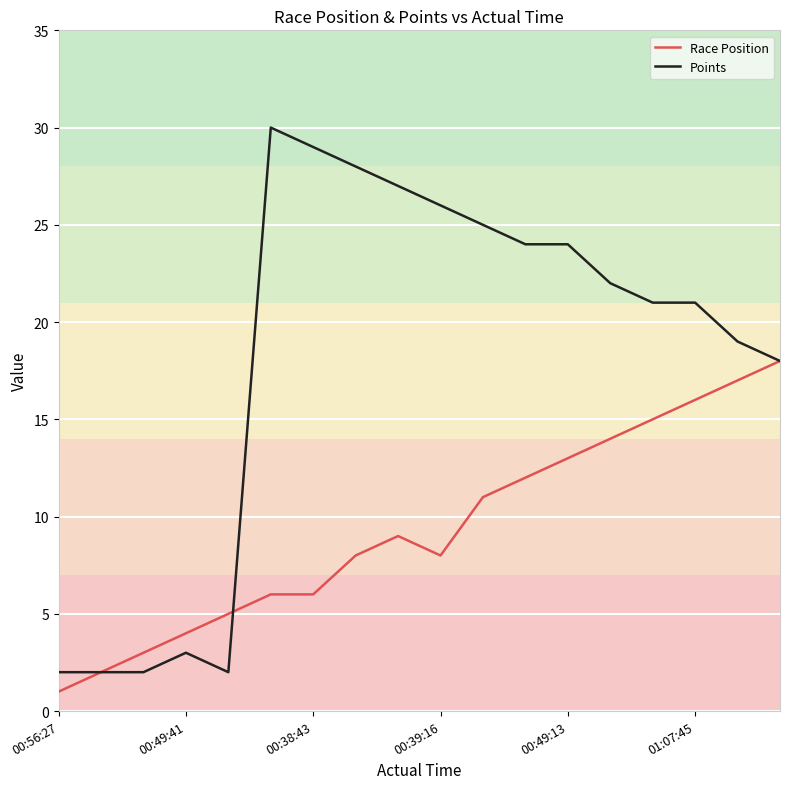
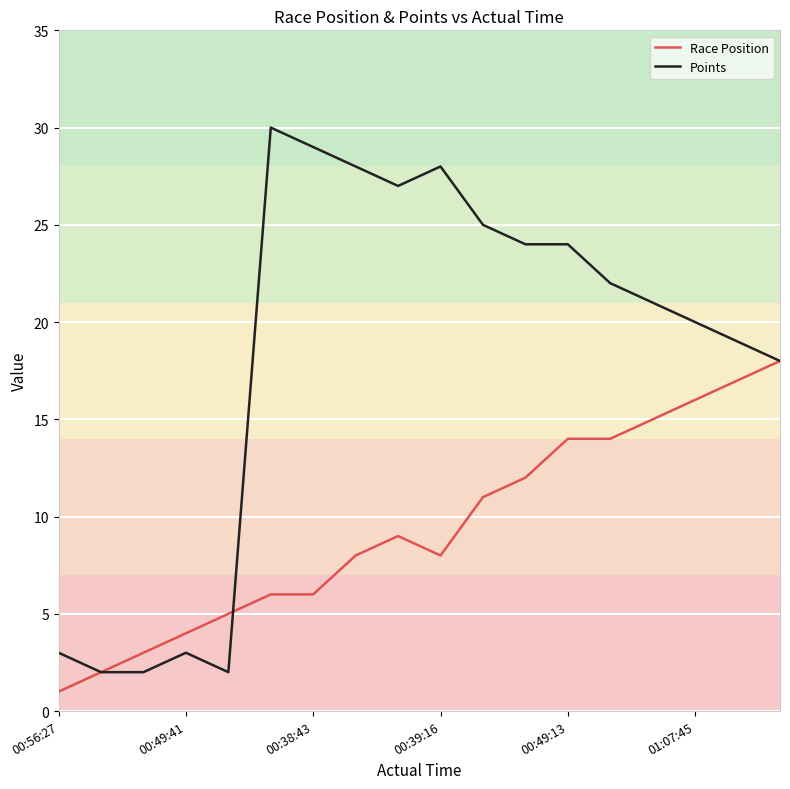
Points, 00:56:27: 2 -> 3
Points, 00:39:16: 26 -> 28
Race Position, 00:49:13: 13 -> 14
Points, 01:07:45: 21 -> 20
